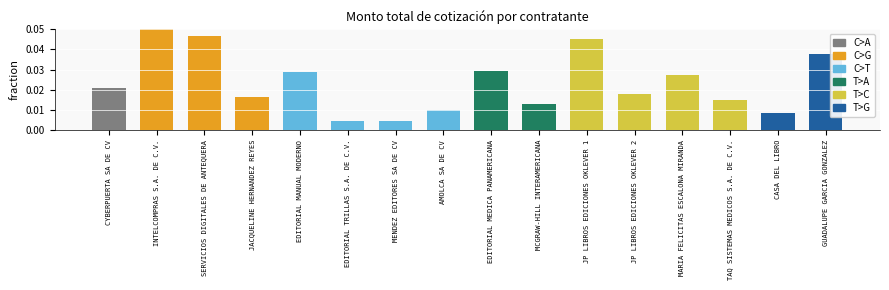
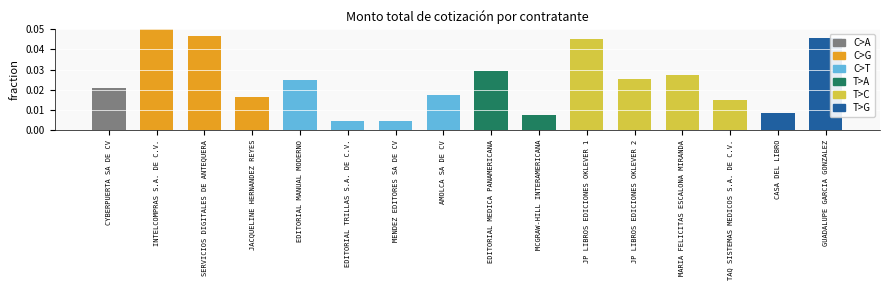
EDITORIAL MANUAL MODERNO: 0.029 -> 0.025
AMOLCA SA DE CV: 0.010 -> 0.017
MCGRAW-HILL INTERAMERICANA: 0.013 -> 0.007
JP LIBROS EDICIONES OKLEVER 2: 0.018 -> 0.025
GUADALUPE GARCIA GONZALEZ: 0.038 -> 0.046
